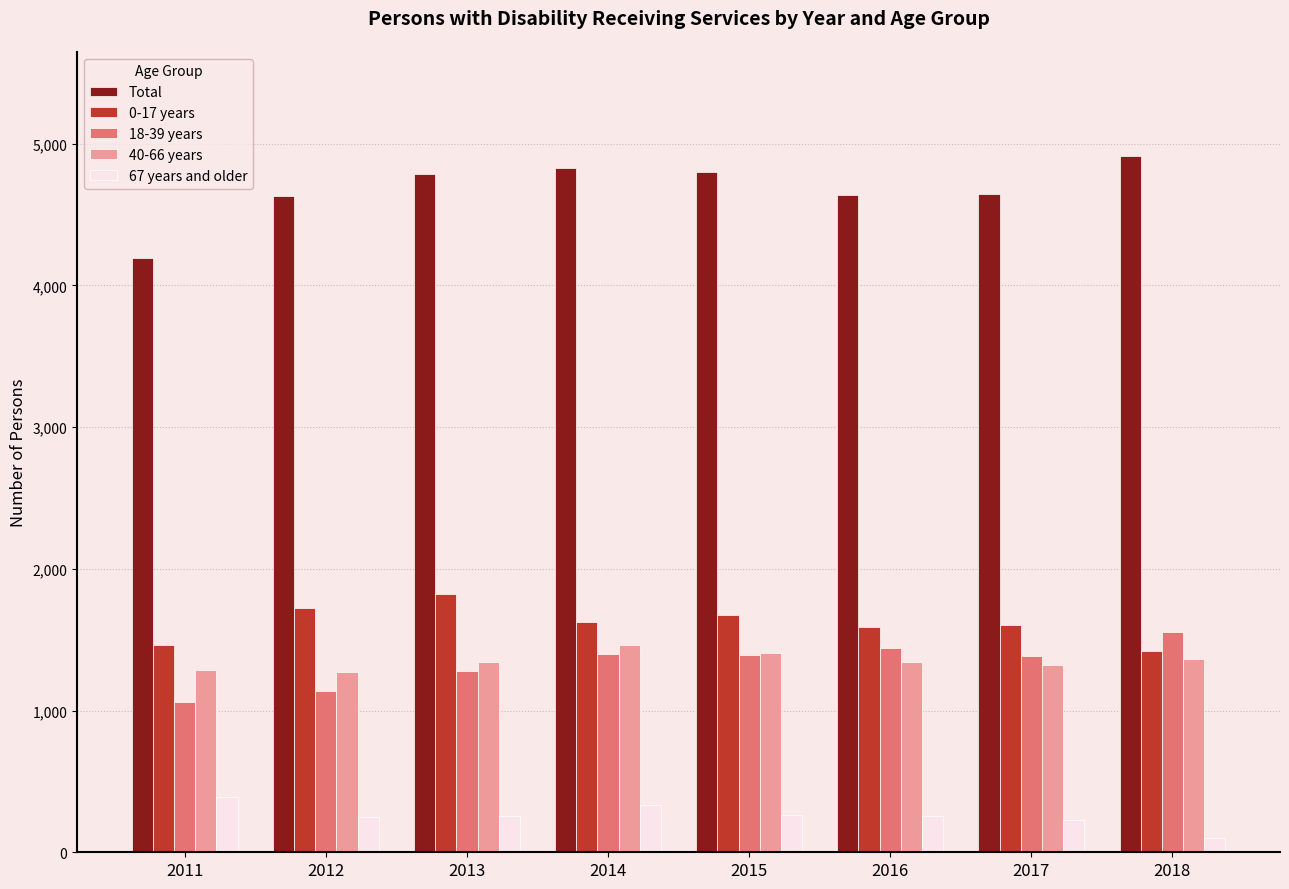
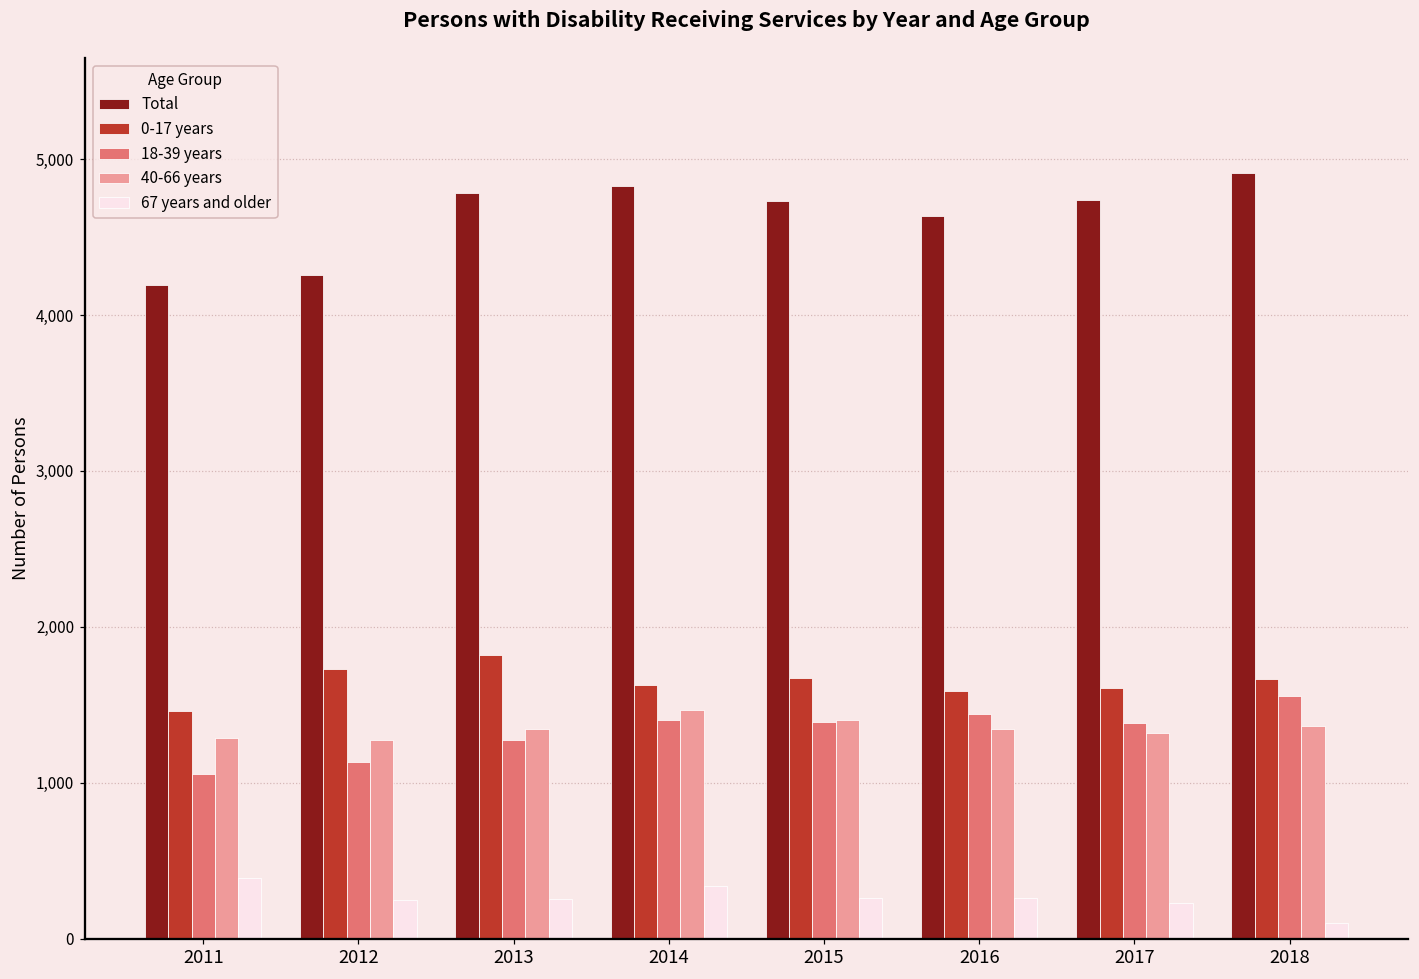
Total, 2012: 4,630 -> 4,260
Total, 2015: 4,800 -> 4,730
Total, 2017: 4,640 -> 4,740
0-17 years, 2018: 1,420 -> 1,670
